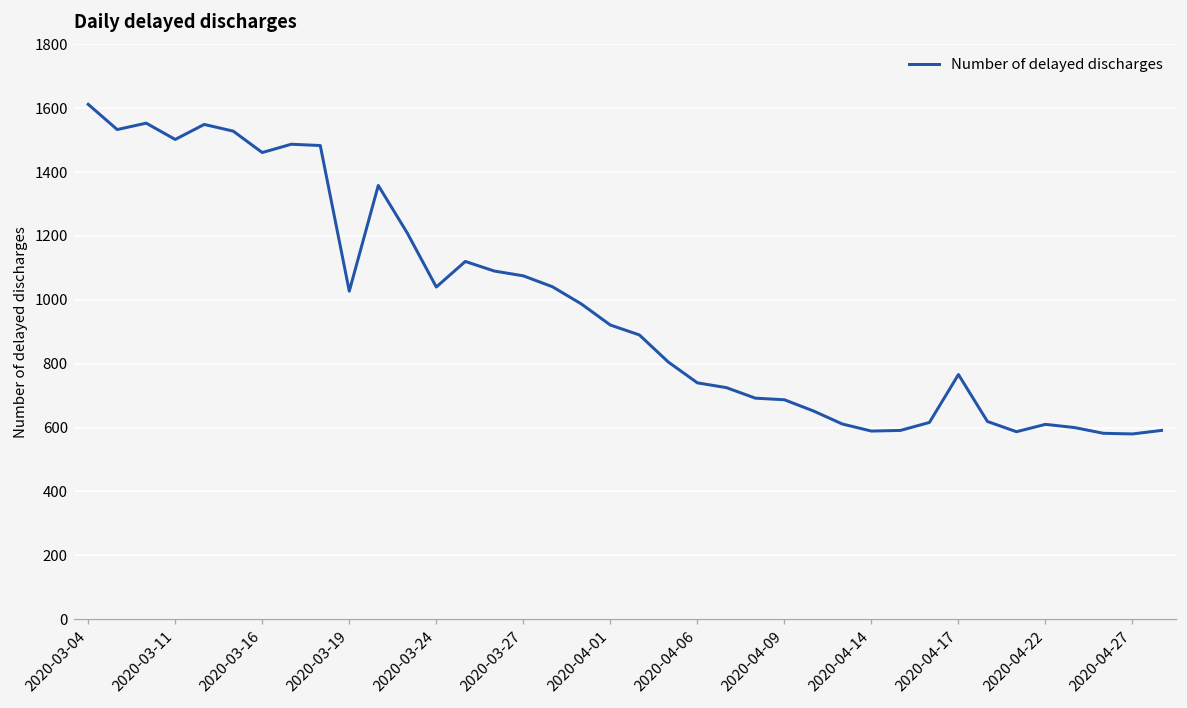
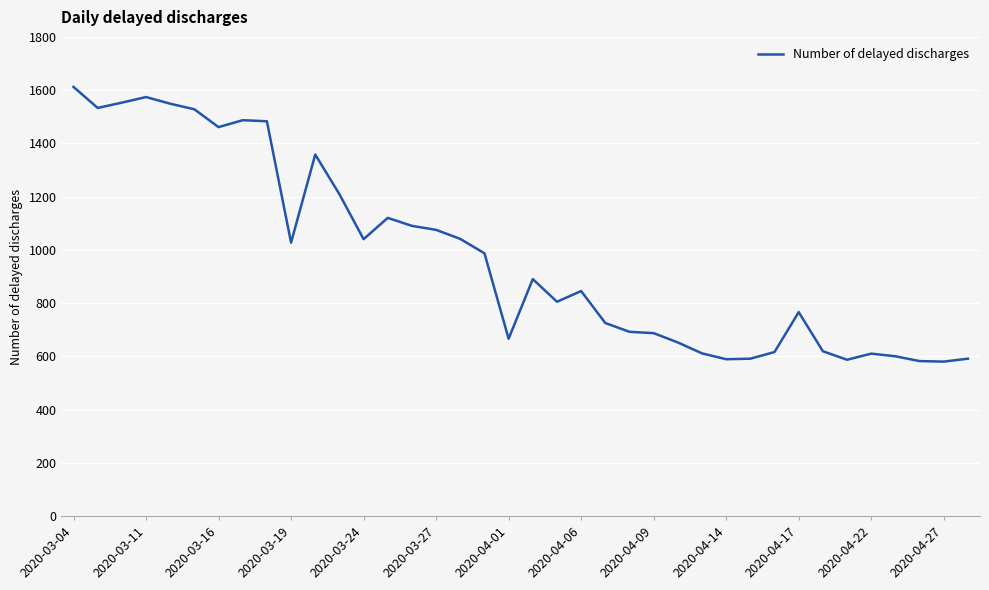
2020-03-11: 1500 -> 1570
2020-04-01: 920 -> 670
2020-04-06: 740 -> 850
